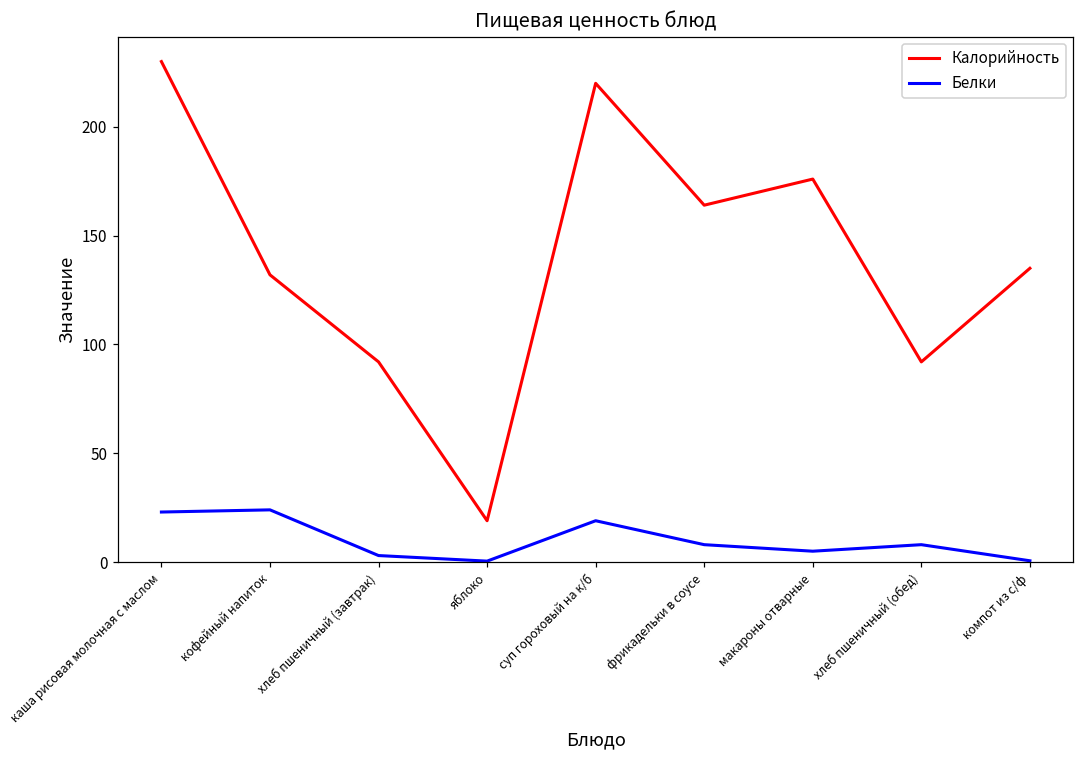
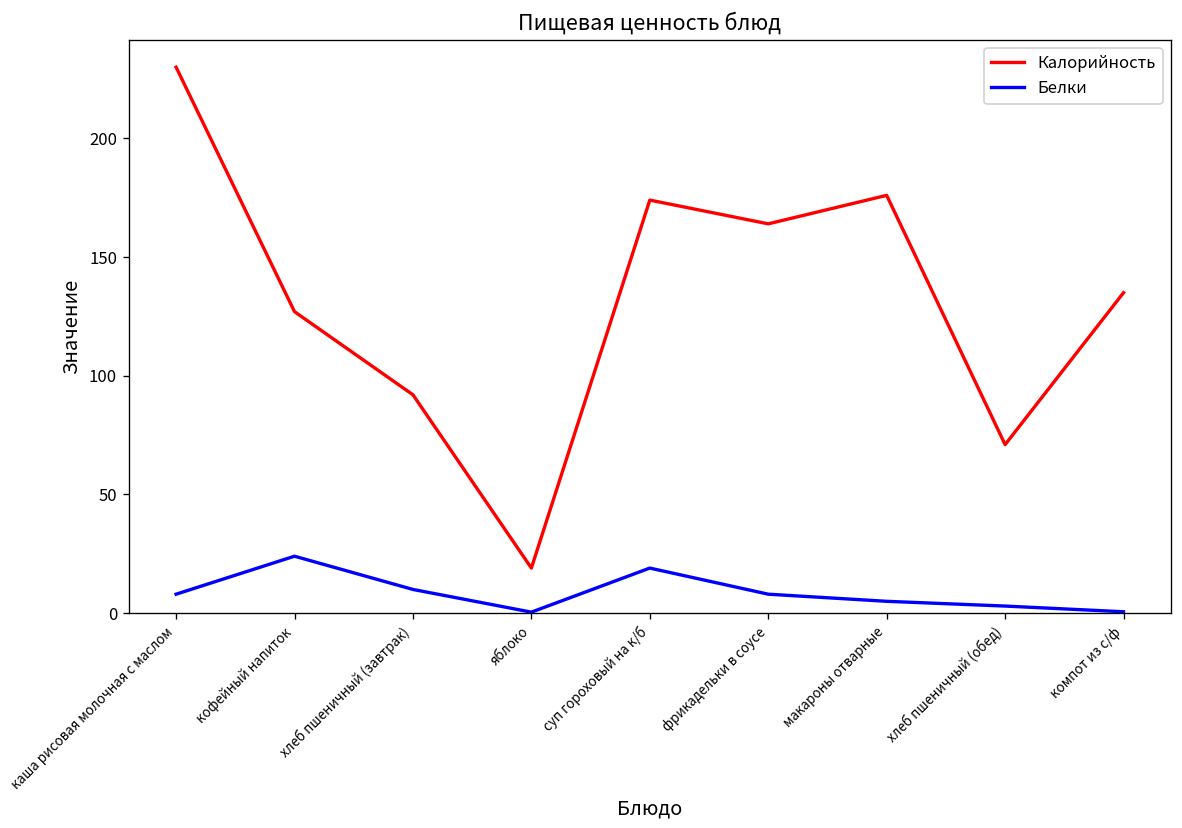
Белки, каша рисовая молочная с маслом: 23 -> 8
Калорийность, кофейный напиток: 132 -> 127
Белки, хлеб пшеничный (завтрак): 3 -> 10
Калорийность, суп гороховый на к/б: 220 -> 174
Калорийность, хлеб пшеничный (обед): 92 -> 71
Белки, хлеб пшеничный (обед): 8 -> 3
